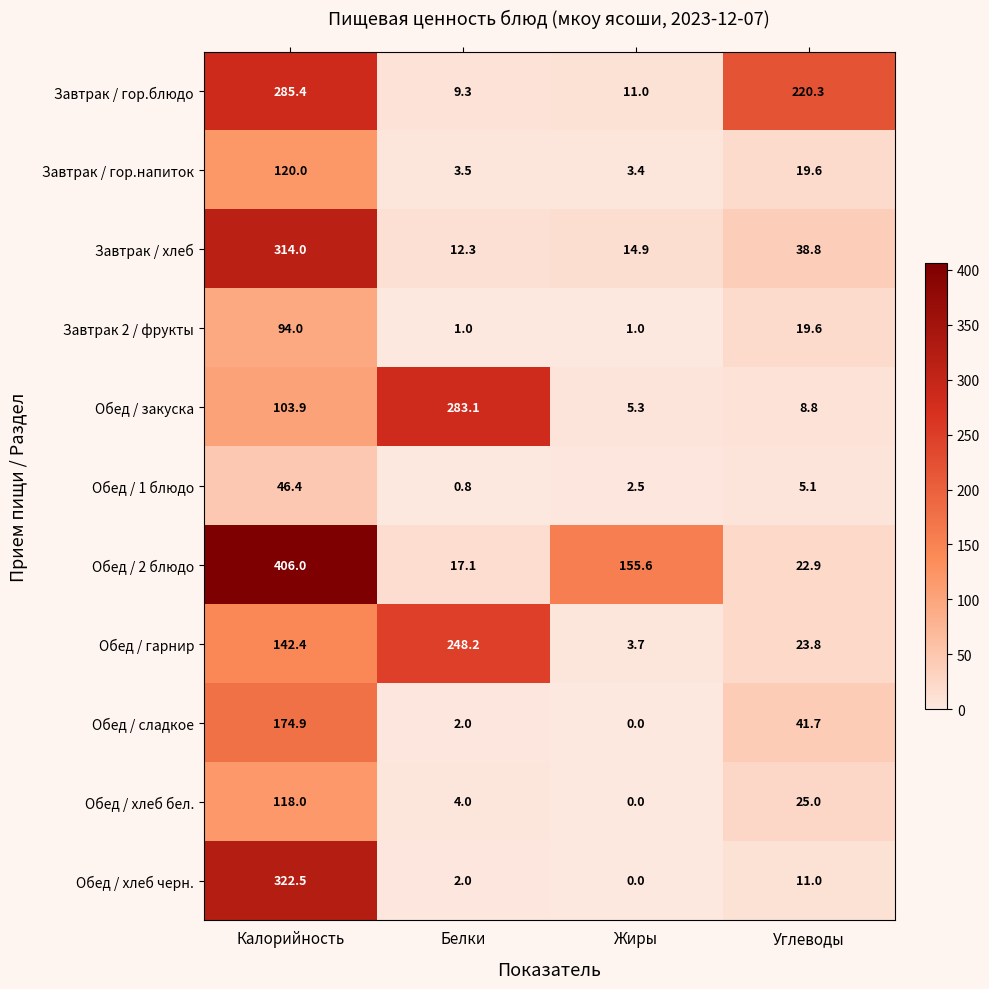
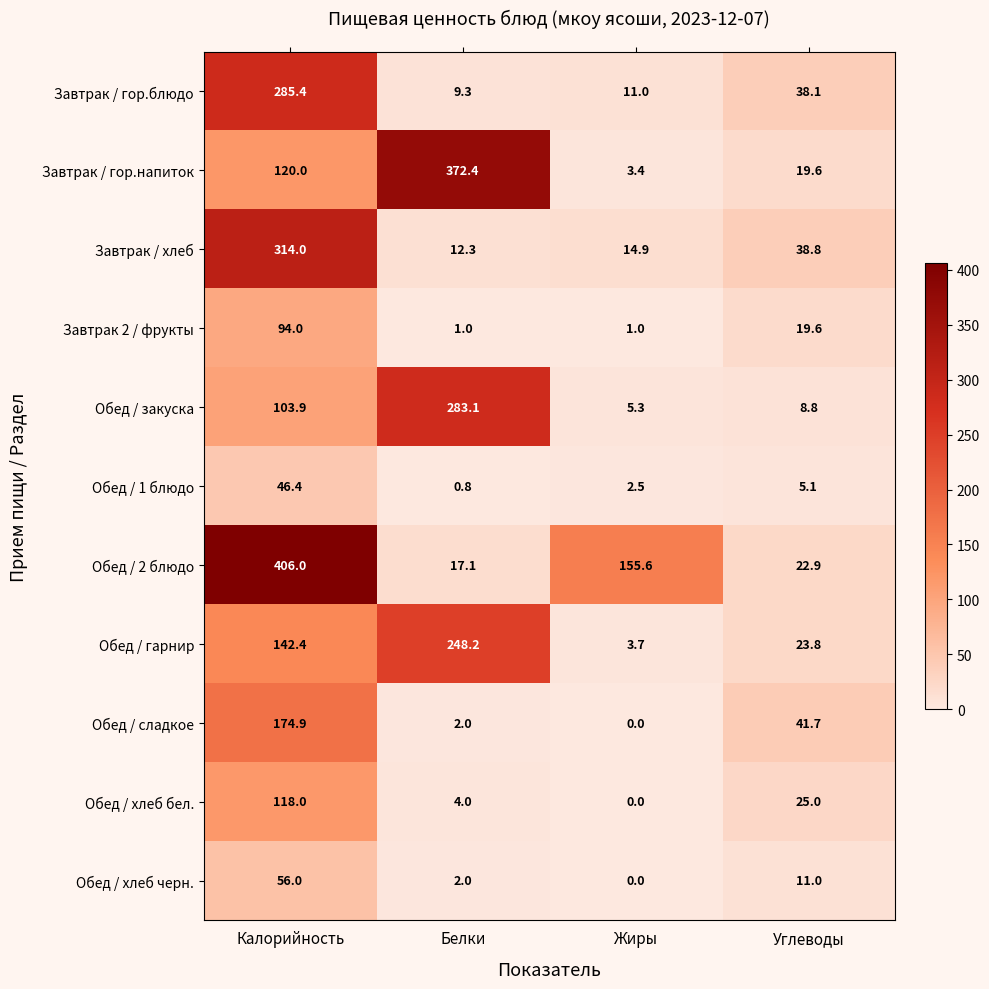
Завтрак / гор.блюдо, Углеводы: 220.3 -> 38.1
Завтрак / гор.напиток, Белки: 3.5 -> 372.4
Обед / хлеб черн., Калорийность: 322.5 -> 56.0
